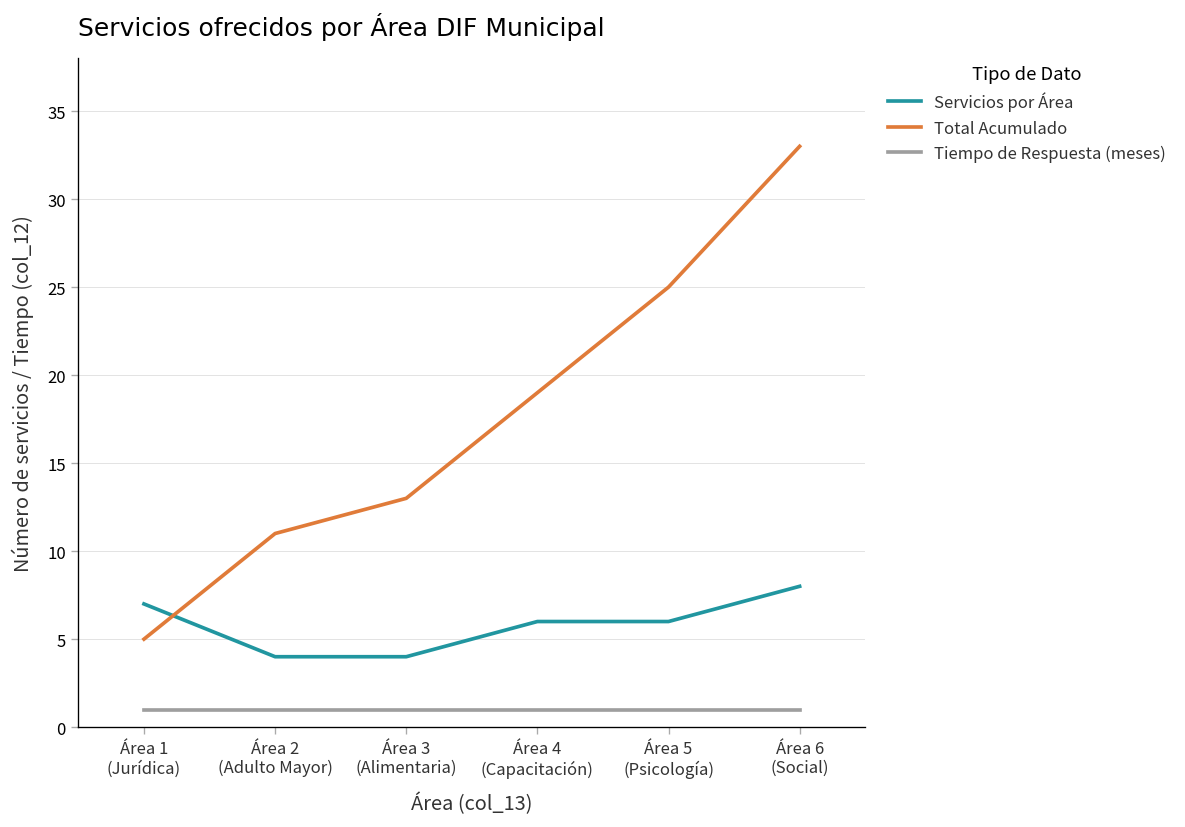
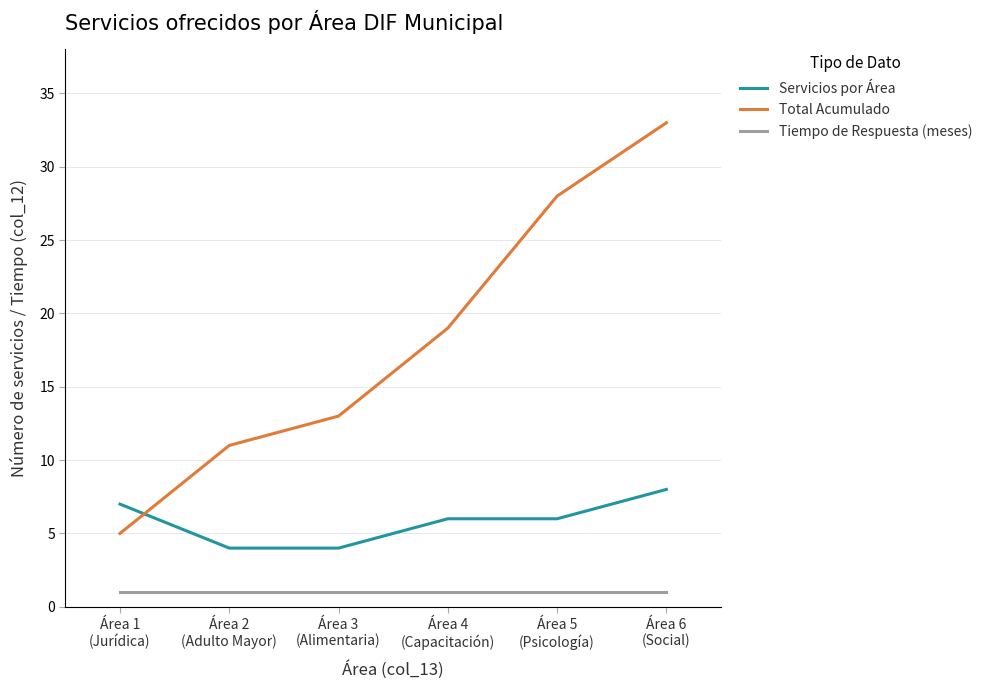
Total Acumulado, Área 5 (Psicología): 25 -> 28
